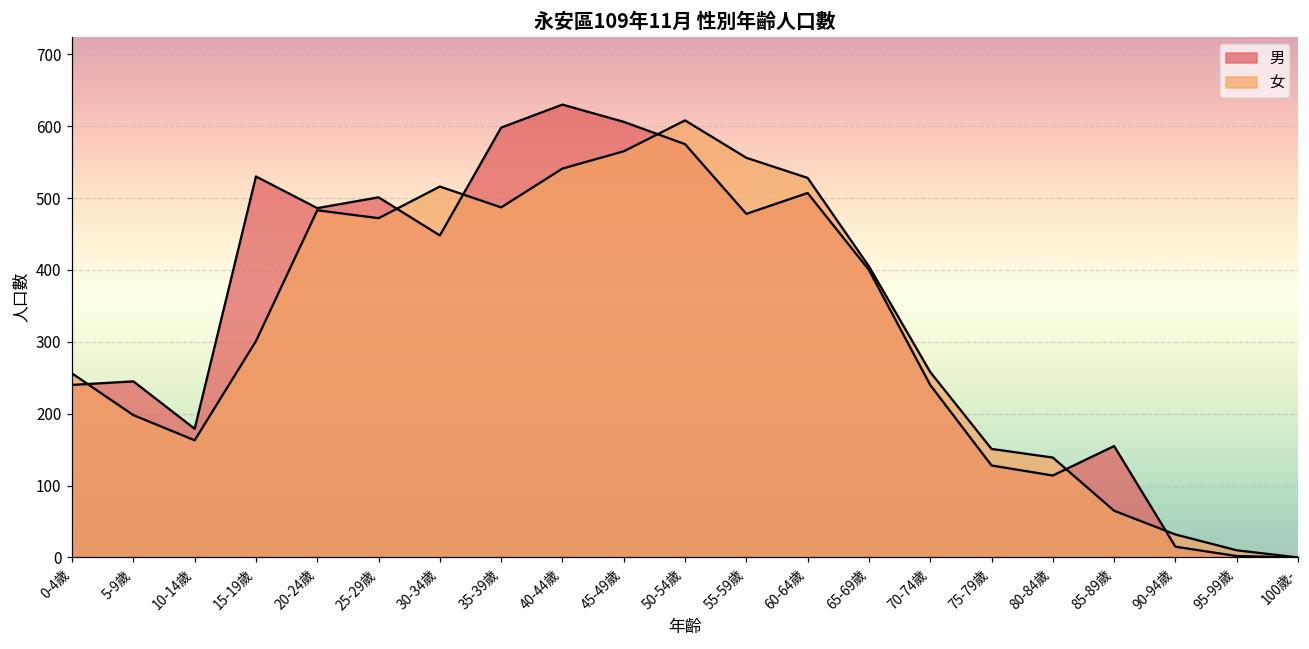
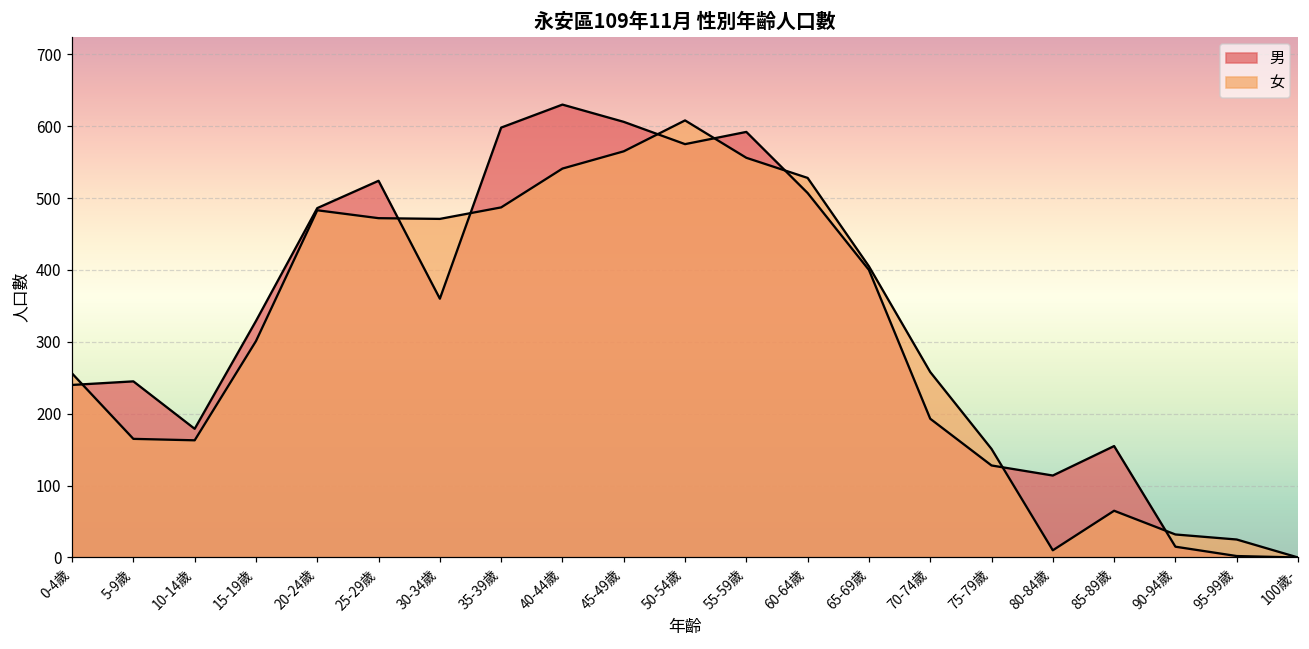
女, 5-9歲: 200 -> 170
男, 15-19歲: 530 -> 330
男, 25-29歲: 500 -> 520
男, 30-34歲: 450 -> 360
女, 30-34歲: 520 -> 470
男, 55-59歲: 480 -> 590
男, 70-74歲: 240 -> 190
女, 80-84歲: 140 -> 10
女, 95-99歲: 10 -> 30
